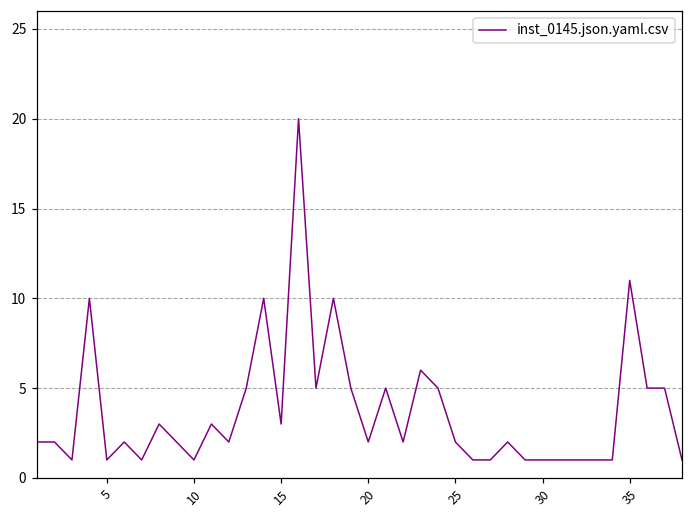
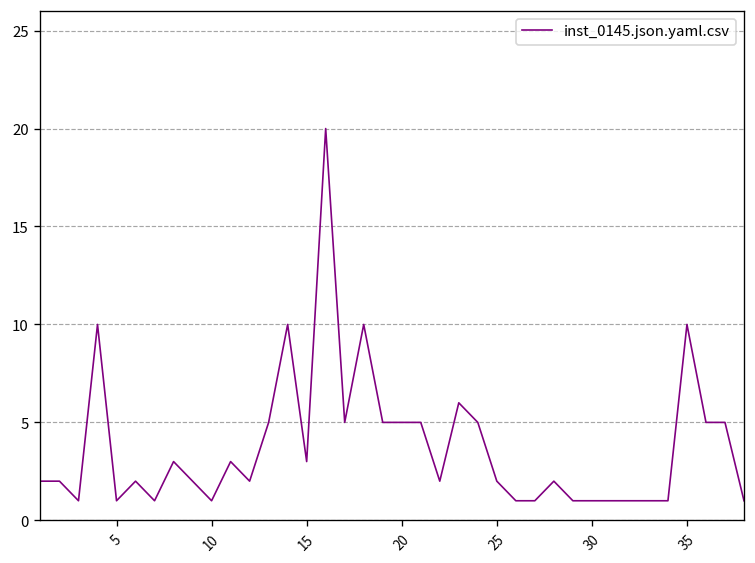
20: 2 -> 5
35: 11 -> 10
